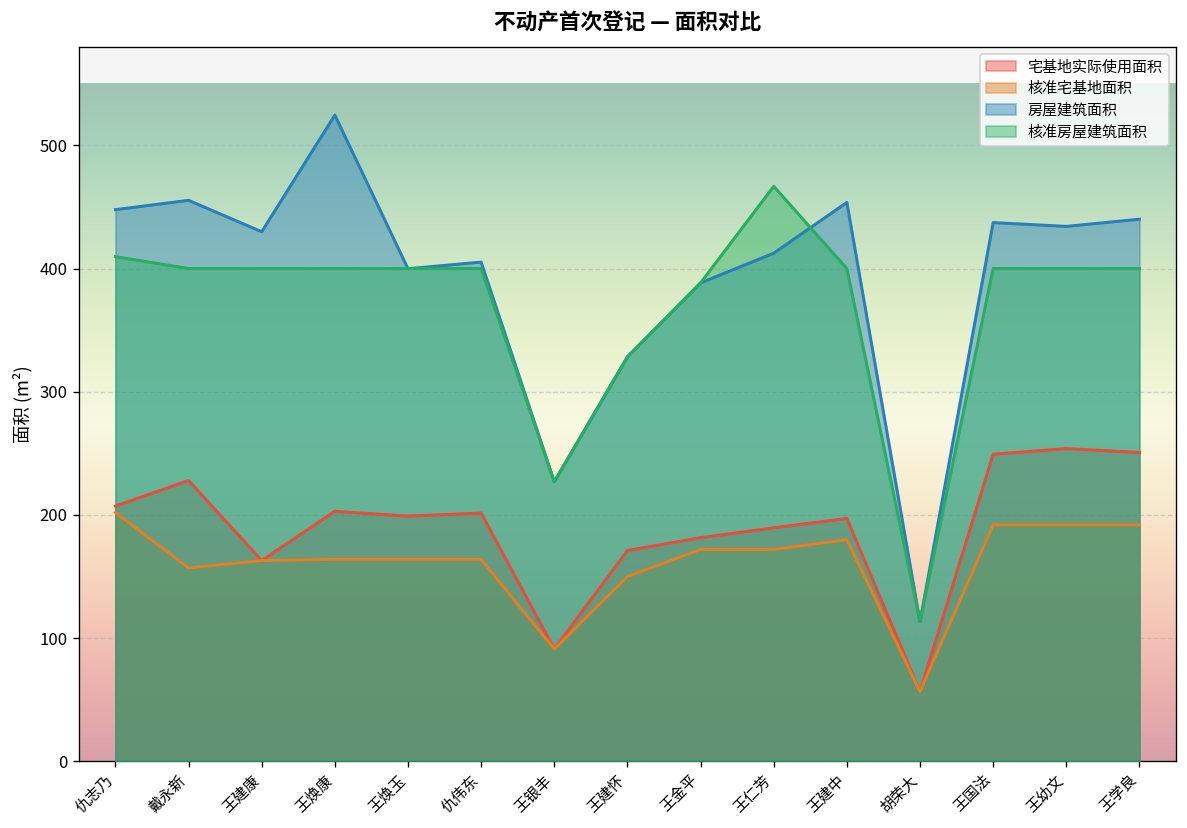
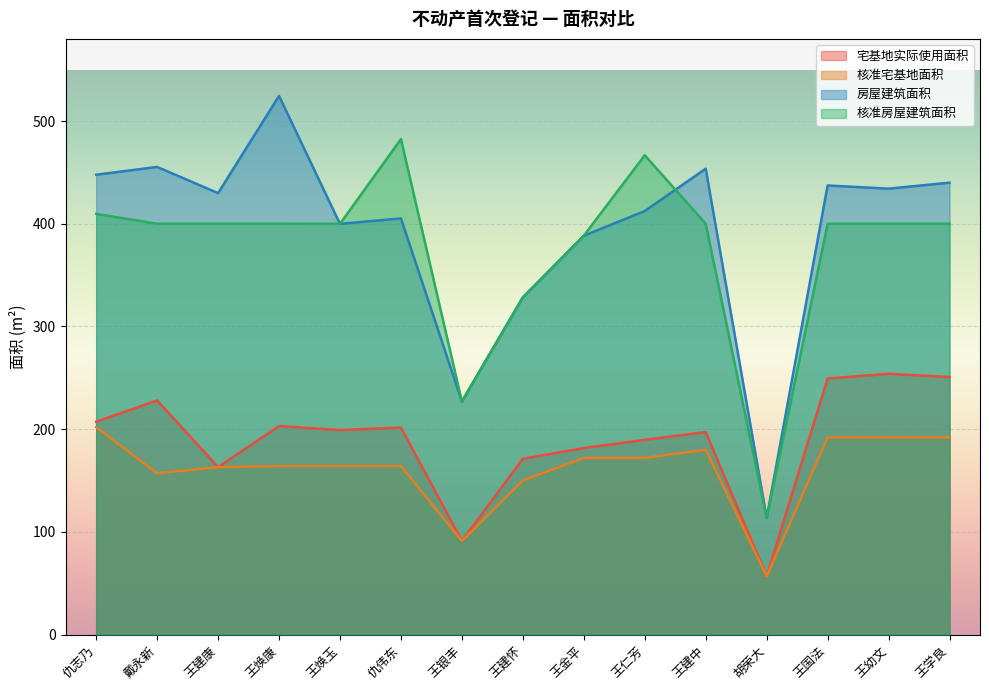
核准房屋建筑面积, 仇伟东: 400 -> 482
